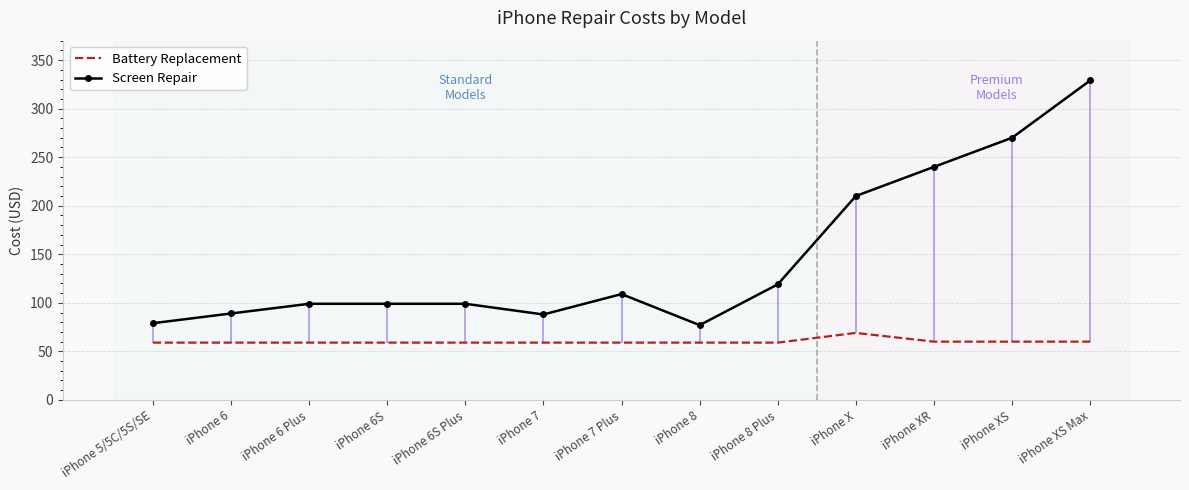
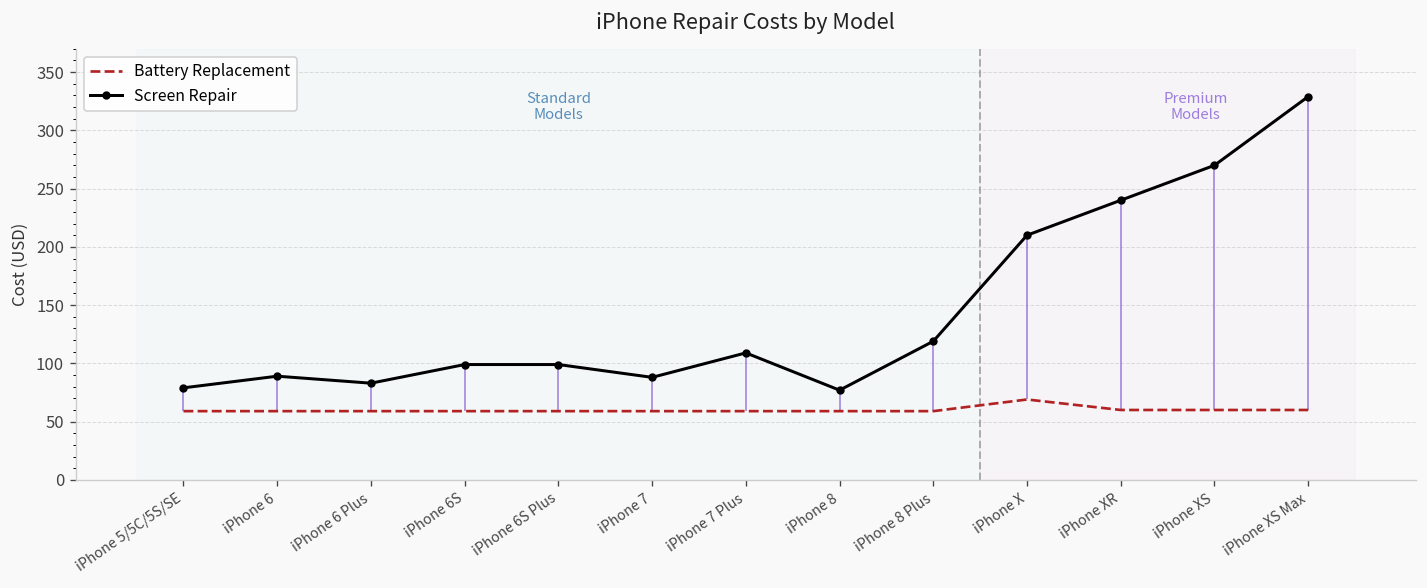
Screen Repair, iPhone 6 Plus: 100 -> 80
